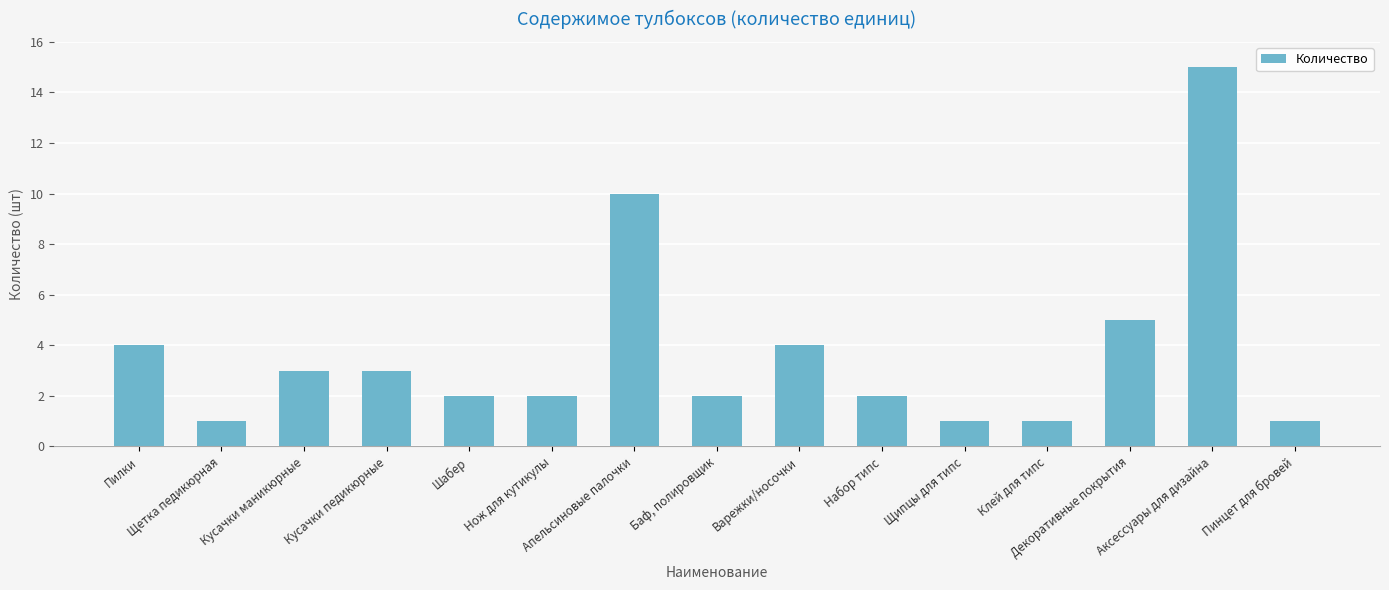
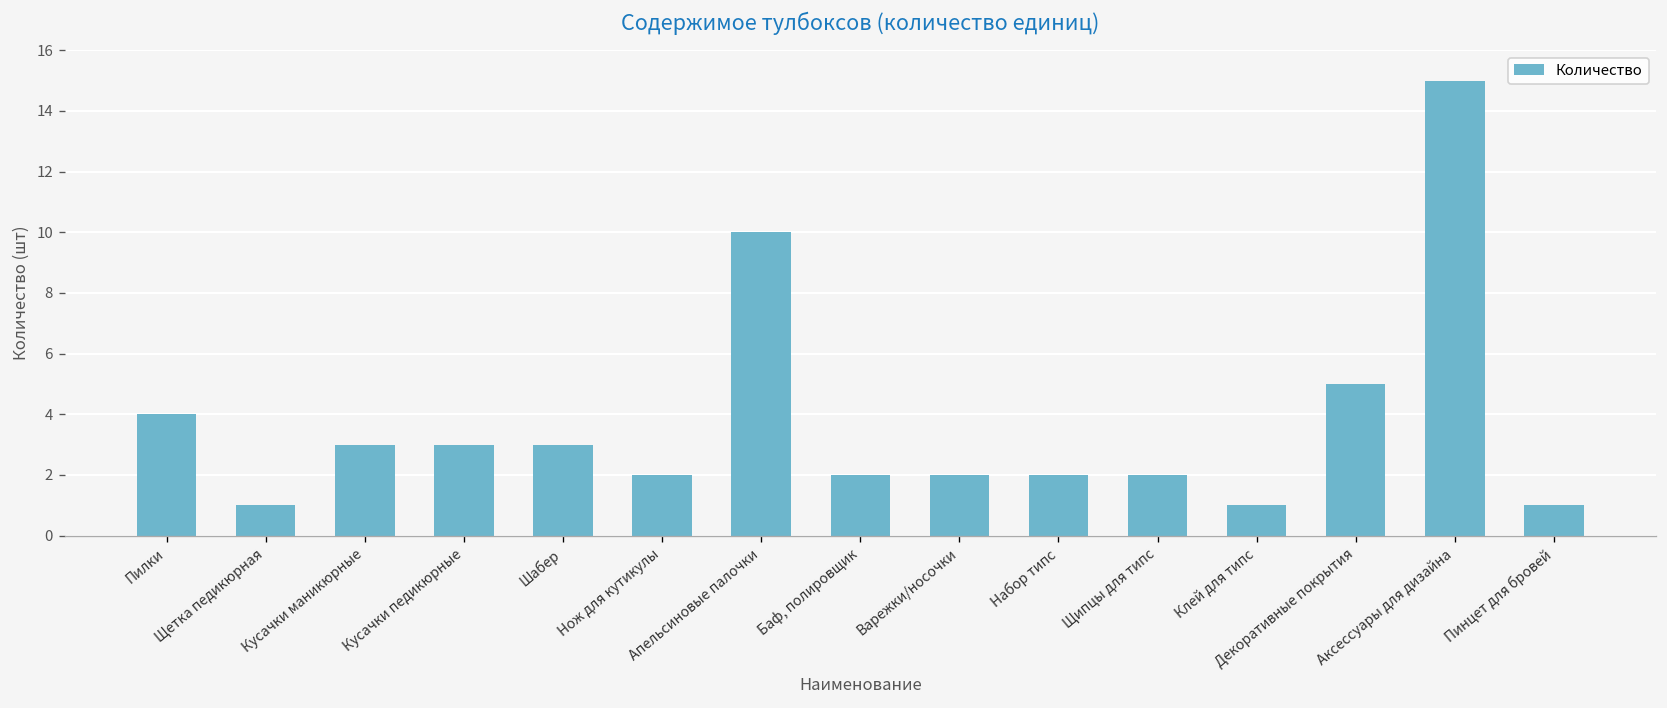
Шабер: 2 -> 3
Варежки/носочки: 4 -> 2
Щипцы для типс: 1 -> 2
